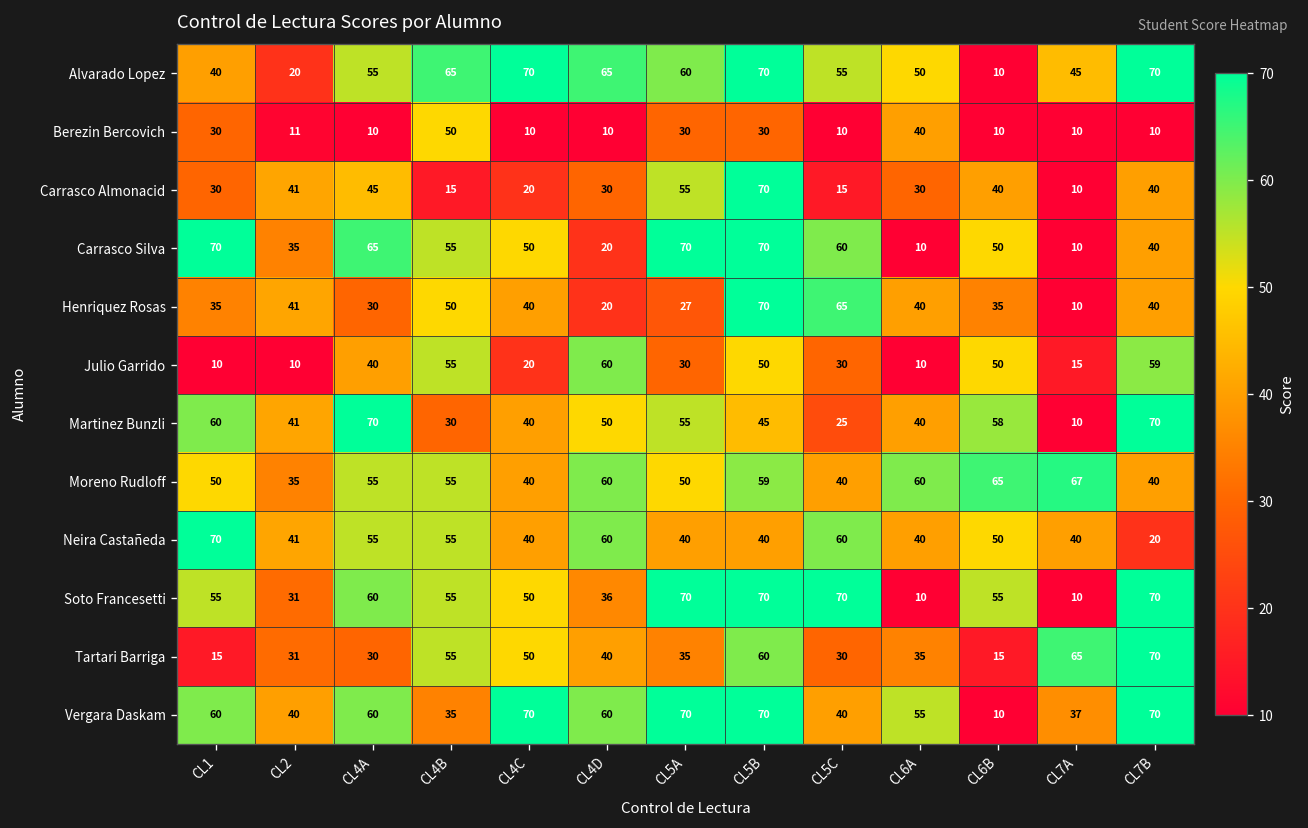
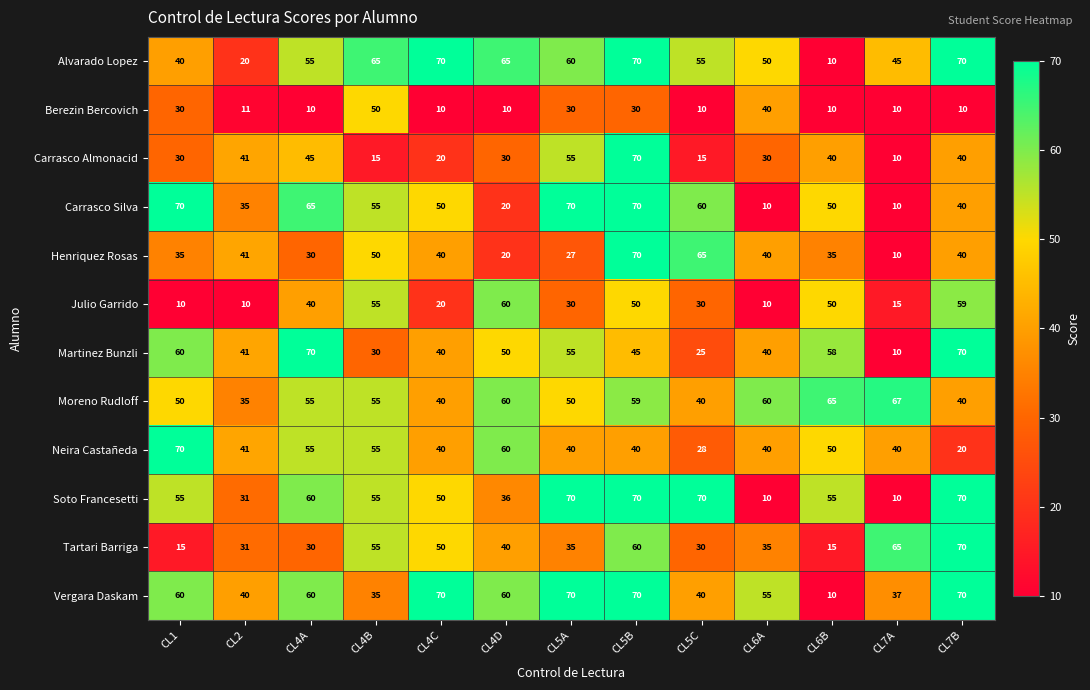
Neira Castañeda, CL5C: 60 -> 28
